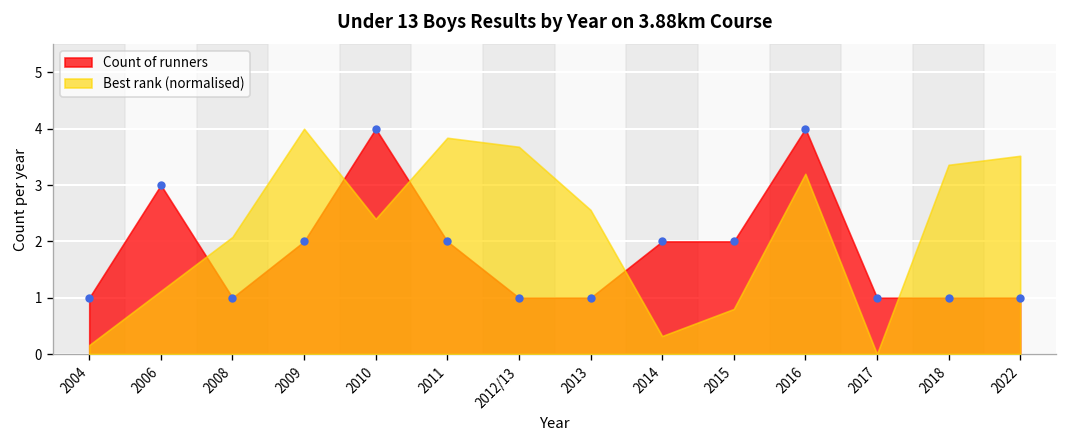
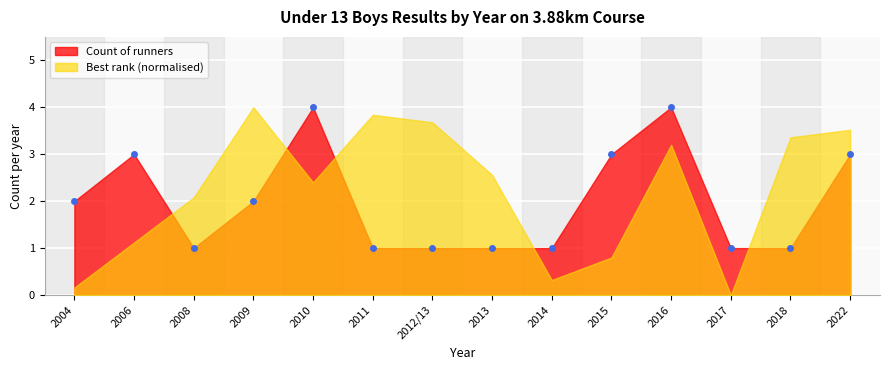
Count of runners, 2004: 1 -> 2
Count of runners, 2011: 2 -> 1
Count of runners, 2014: 2 -> 1
Count of runners, 2015: 2 -> 3
Count of runners, 2022: 1 -> 3
